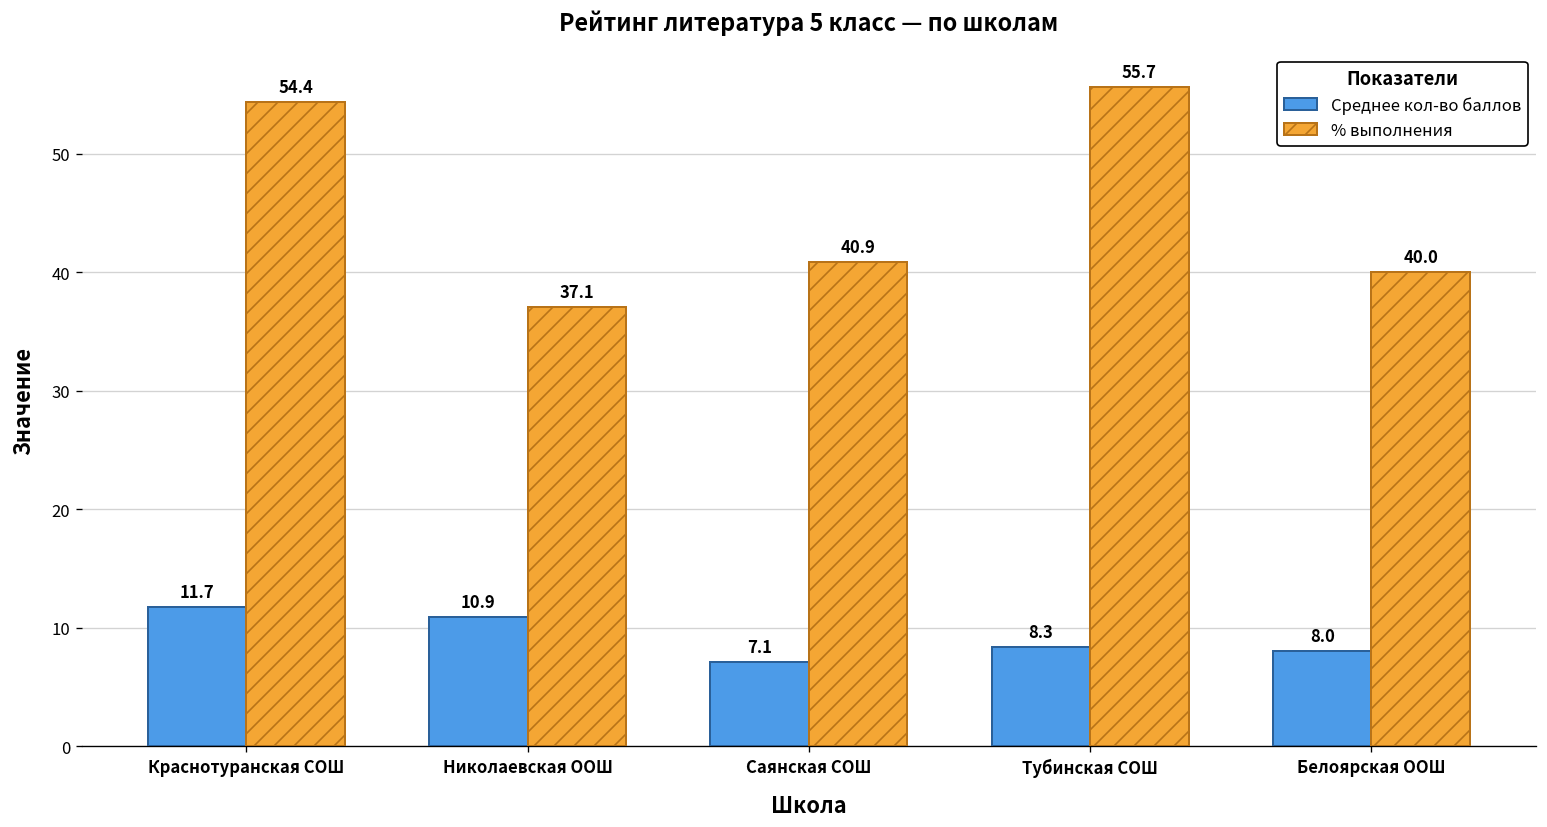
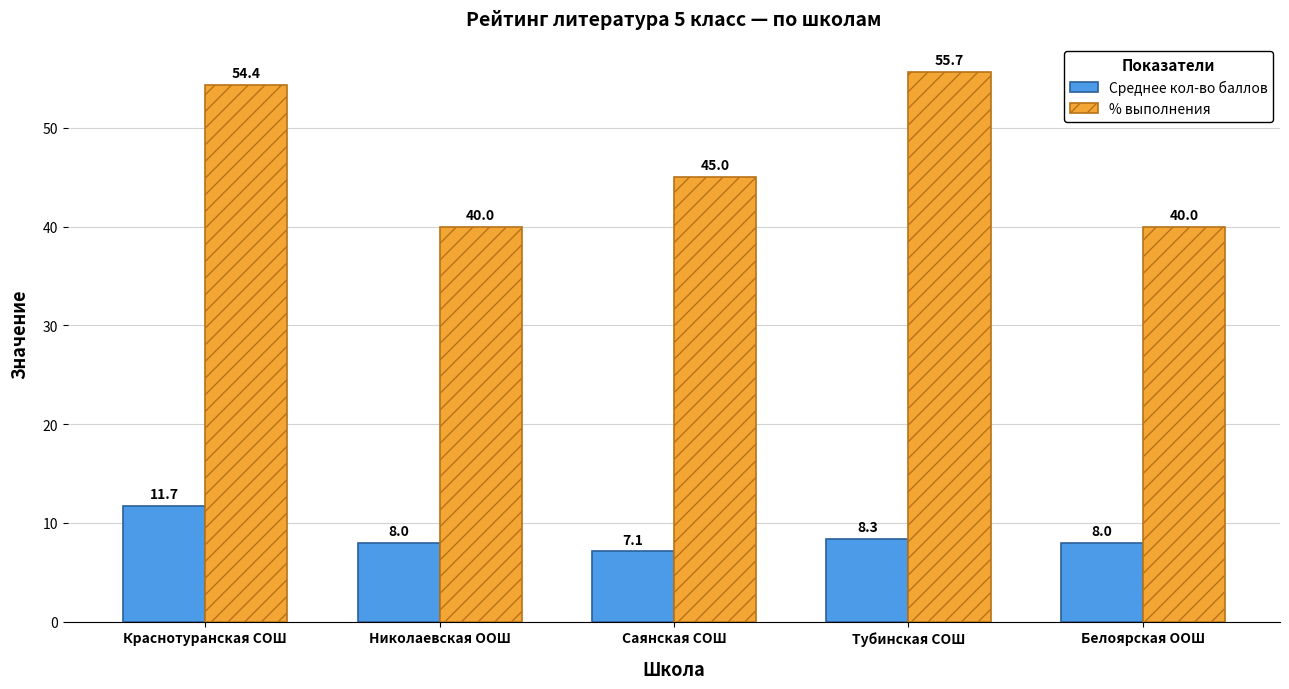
Среднее кол-во баллов, Николаевская ООШ: 10.9 -> 8.0
% выполнения, Николаевская ООШ: 37.1 -> 40.0
% выполнения, Саянская СОШ: 40.9 -> 45.0
